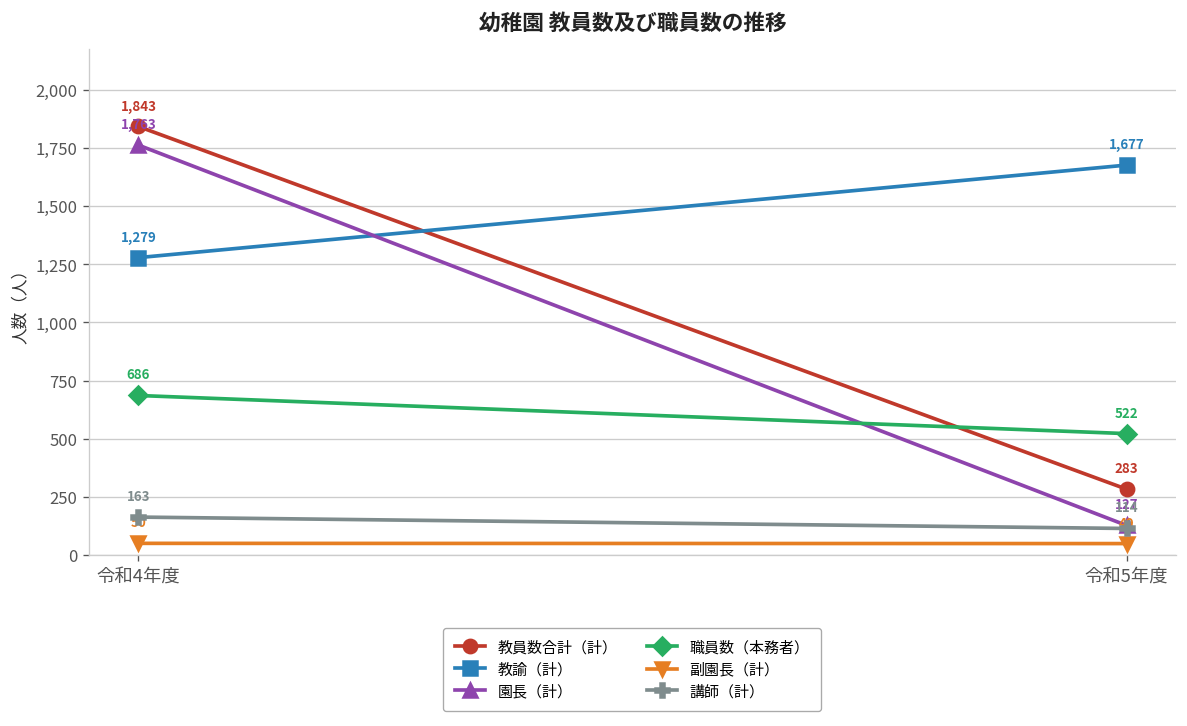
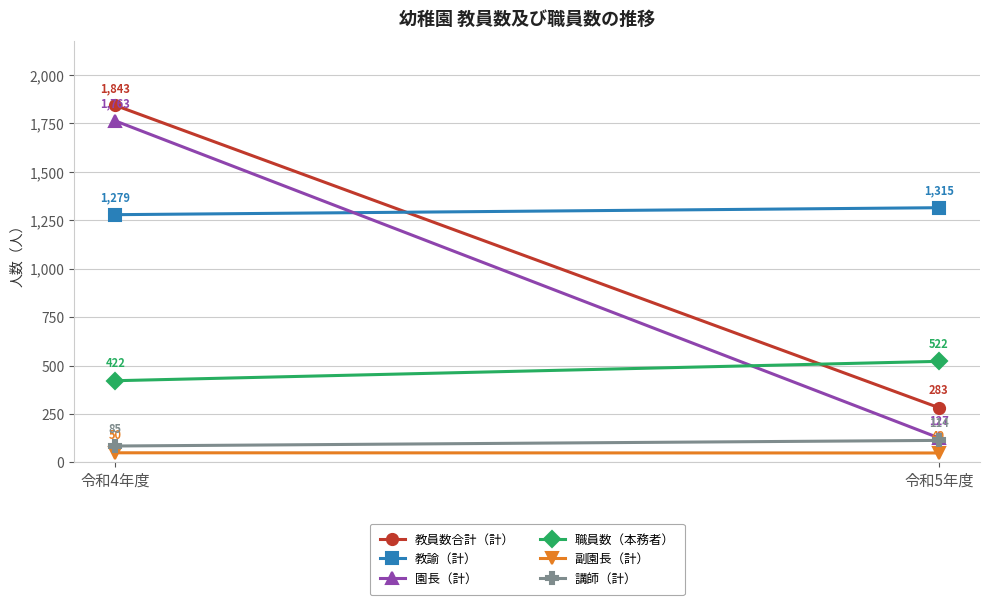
職員数（本務者）, 令和4年度: 686 -> 422
講師（計）, 令和4年度: 163 -> 85
教諭（計）, 令和5年度: 1,677 -> 1,315
